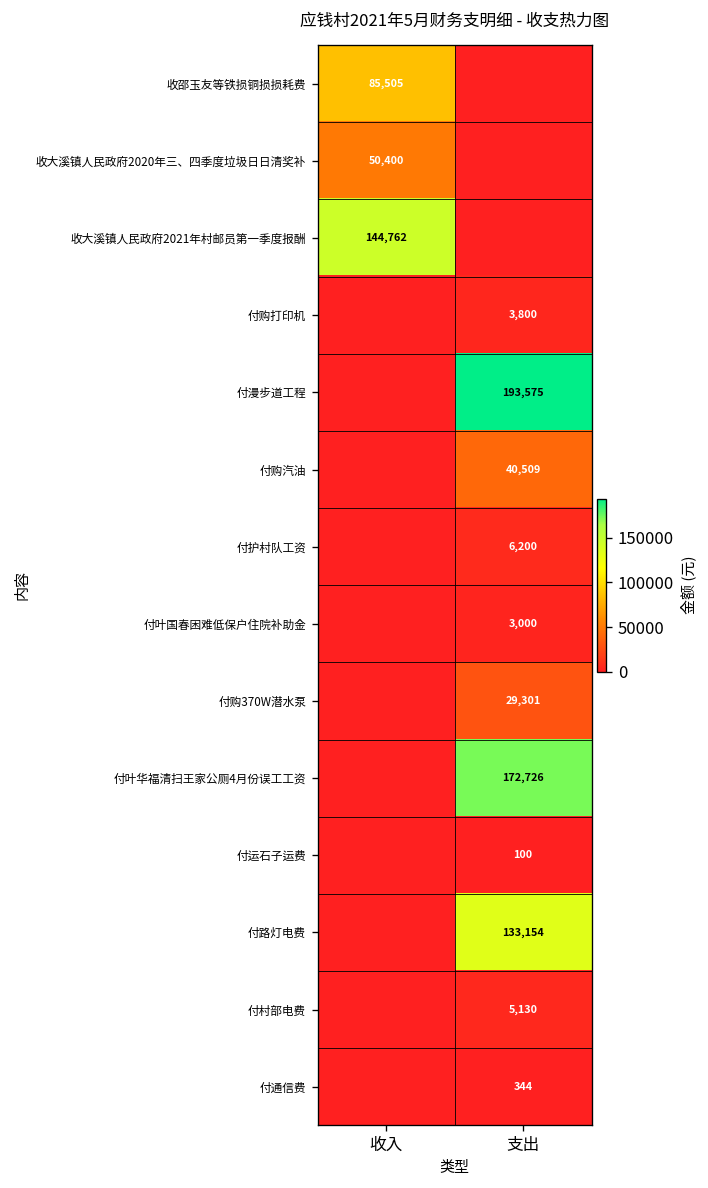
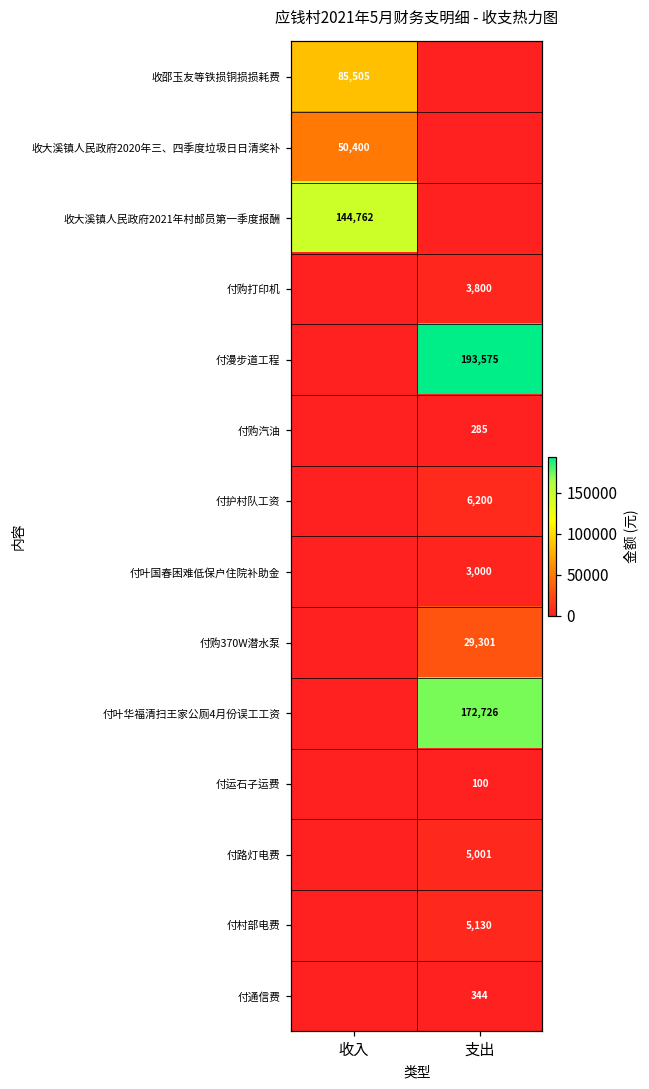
付购汽油, 支出: 40,509 -> 285
付路灯电费, 支出: 133,154 -> 5,001
